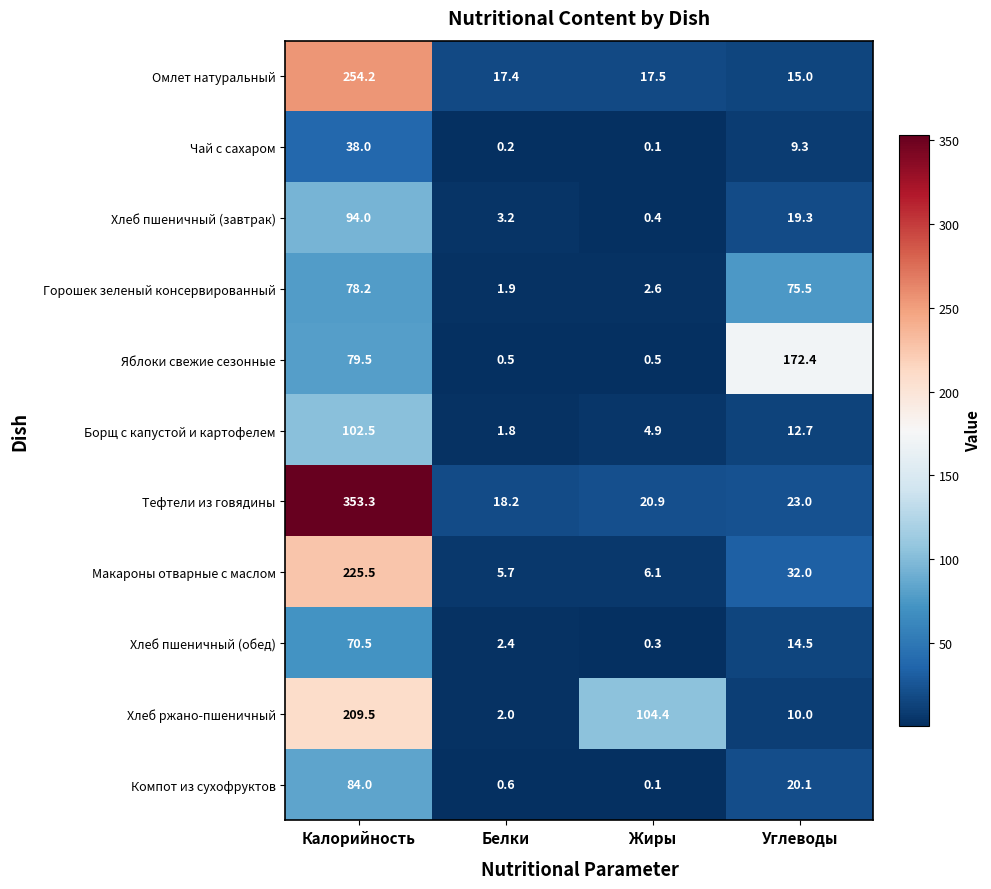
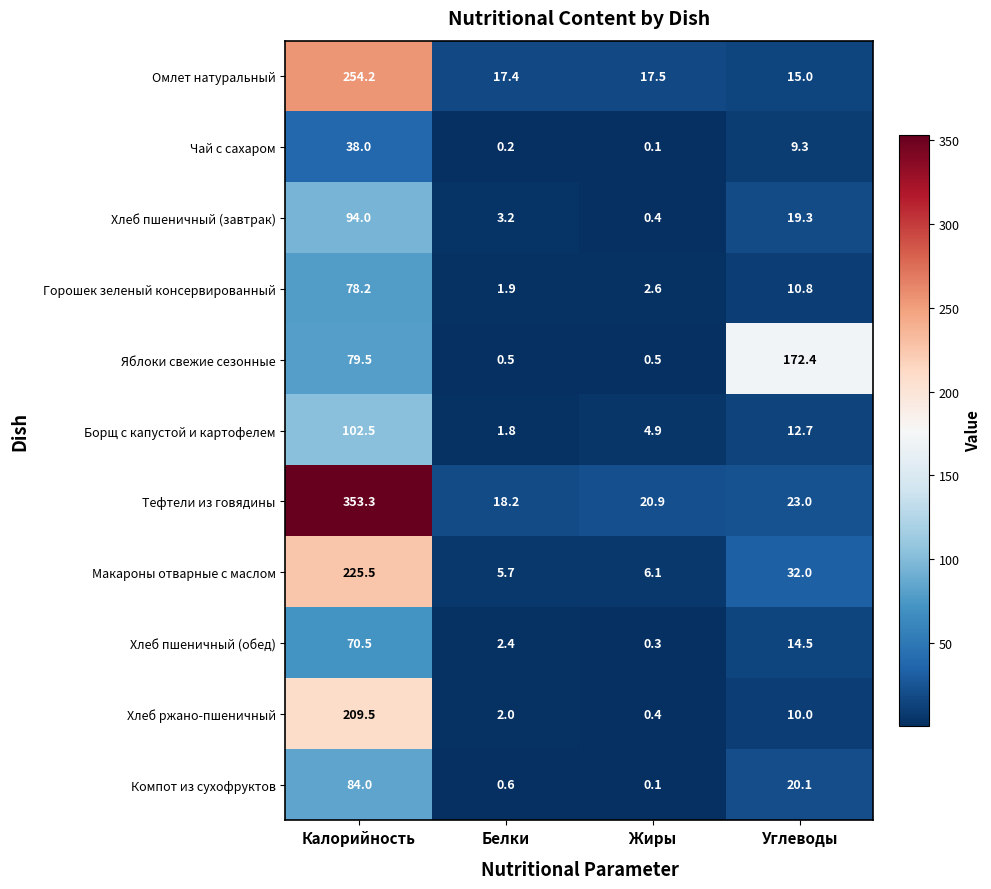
Горошек зеленый консервированный, Углеводы: 75.5 -> 10.8
Хлеб ржано-пшеничный, Жиры: 104.4 -> 0.4
